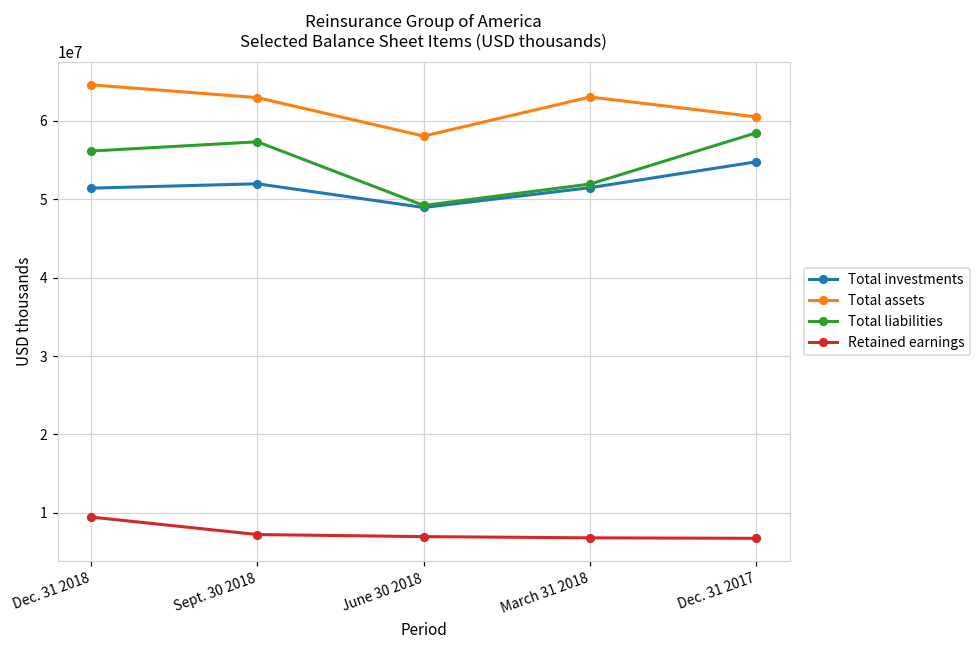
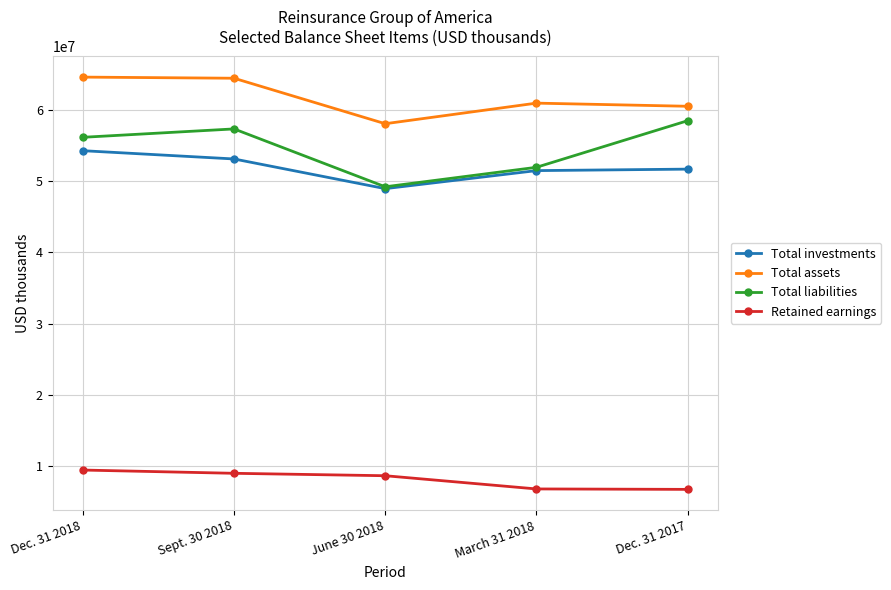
Total investments, Dec. 31 2018: 51000000 -> 54000000
Total investments, Sept. 30 2018: 52000000 -> 53000000
Total assets, Sept. 30 2018: 63000000 -> 64000000
Retained earnings, Sept. 30 2018: 7000000 -> 9000000
Retained earnings, June 30 2018: 7000000 -> 9000000
Total assets, March 31 2018: 63000000 -> 61000000
Total investments, Dec. 31 2017: 55000000 -> 52000000
